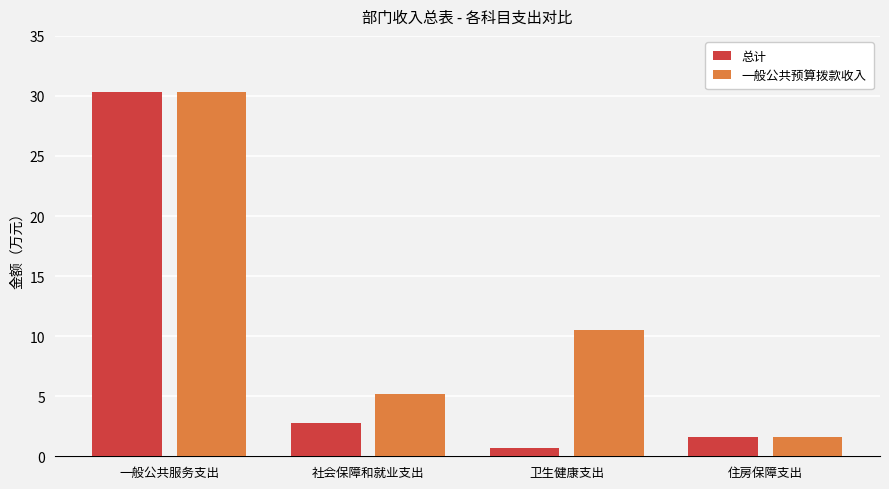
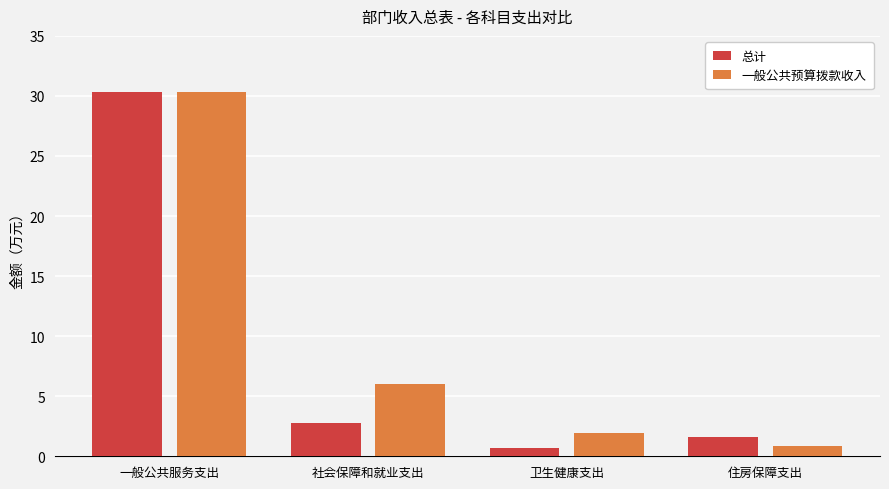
一般公共预算拨款收入, 社会保障和就业支出: 5.2 -> 6.1
一般公共预算拨款收入, 卫生健康支出: 10.5 -> 1.9
一般公共预算拨款收入, 住房保障支出: 1.6 -> 0.8
